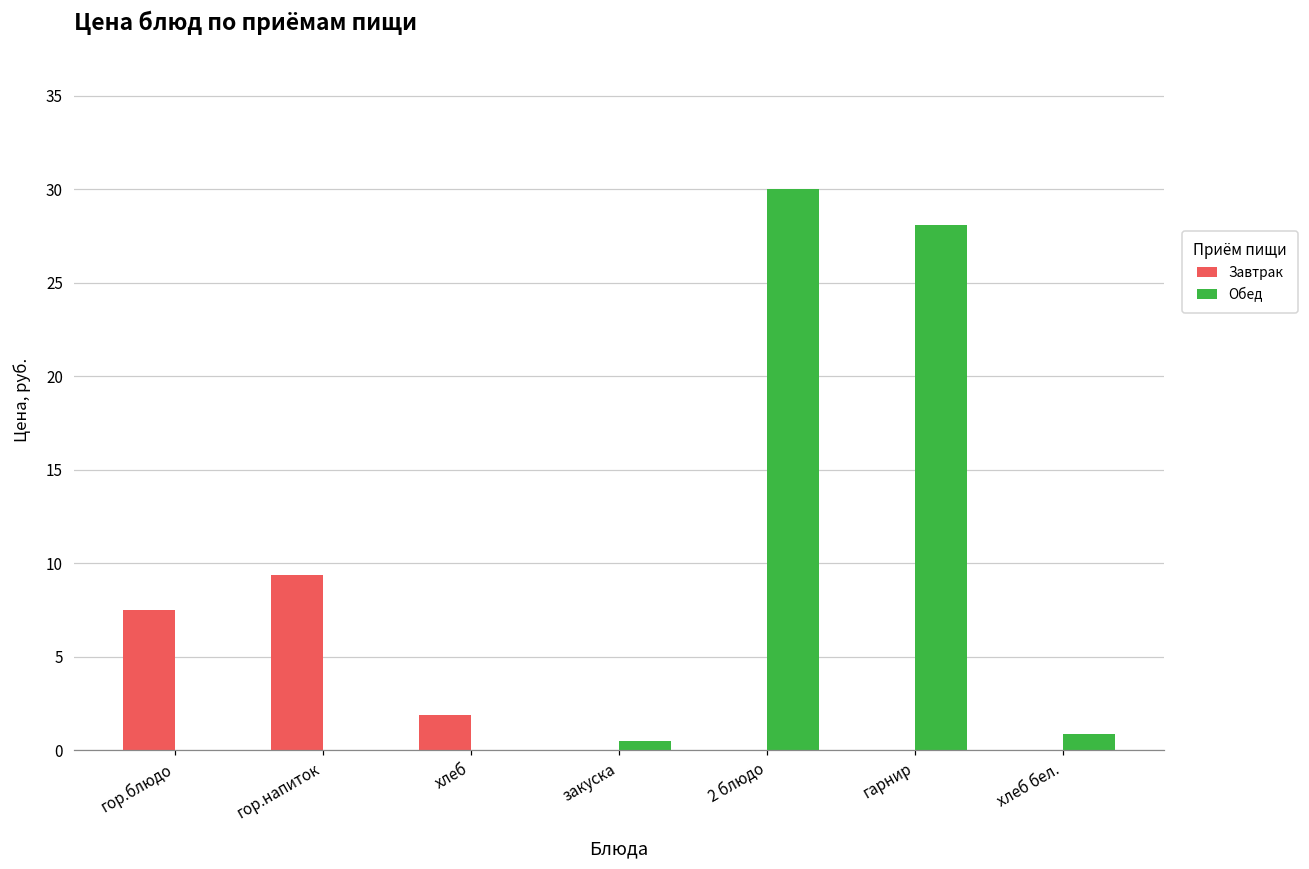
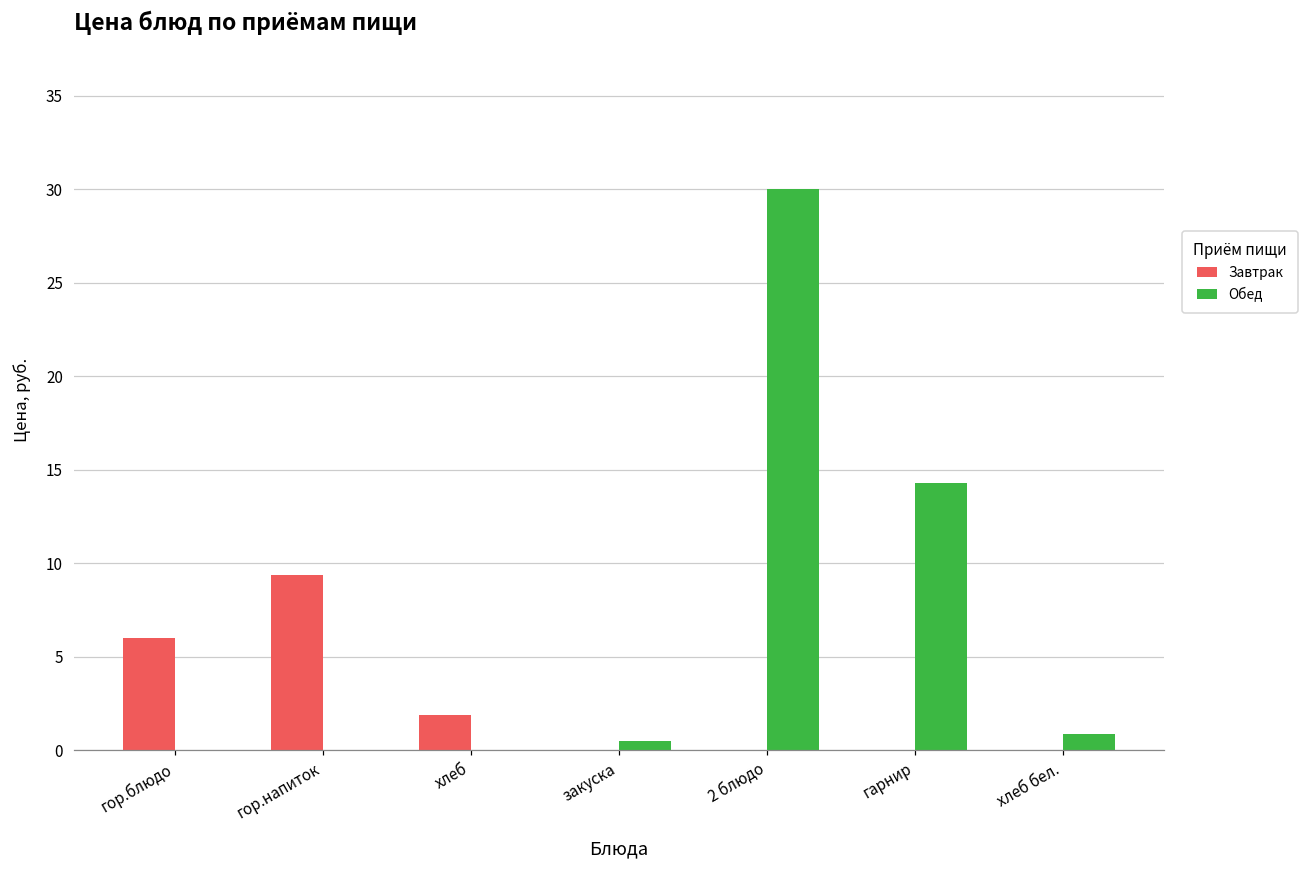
Завтрак, гор.блюдо: 7.5 -> 6.0
Обед, гарнир: 28.1 -> 14.3
